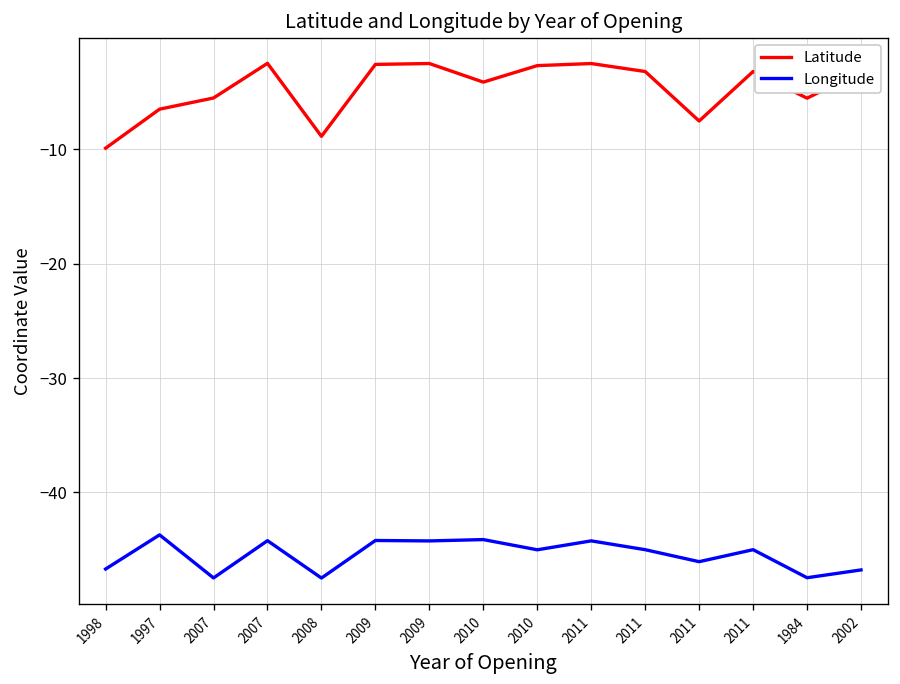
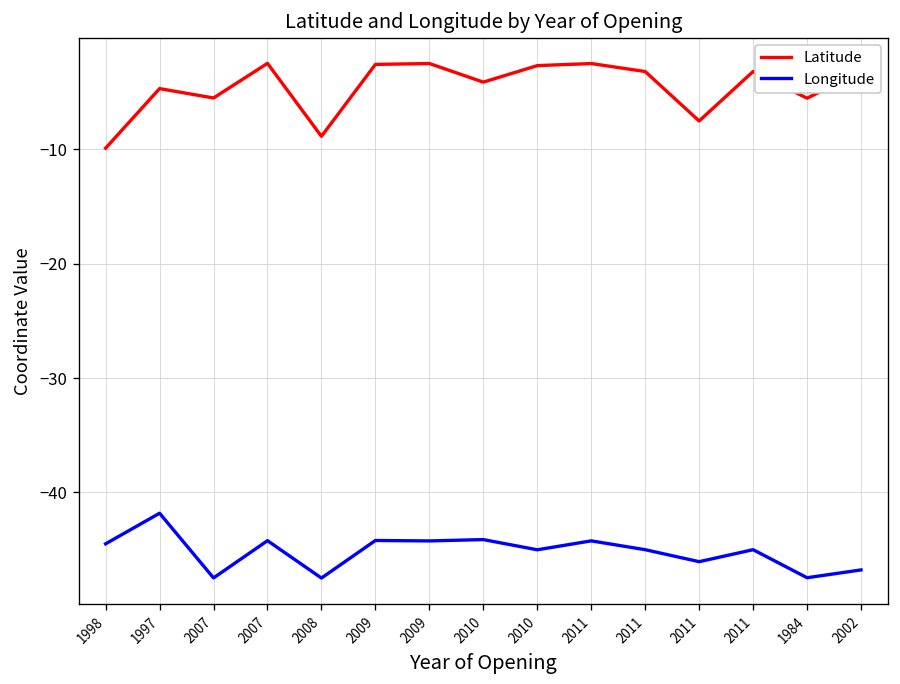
Longitude, 1998: -47 -> -44
Latitude, 1997: -6 -> -5
Longitude, 1997: -44 -> -42
